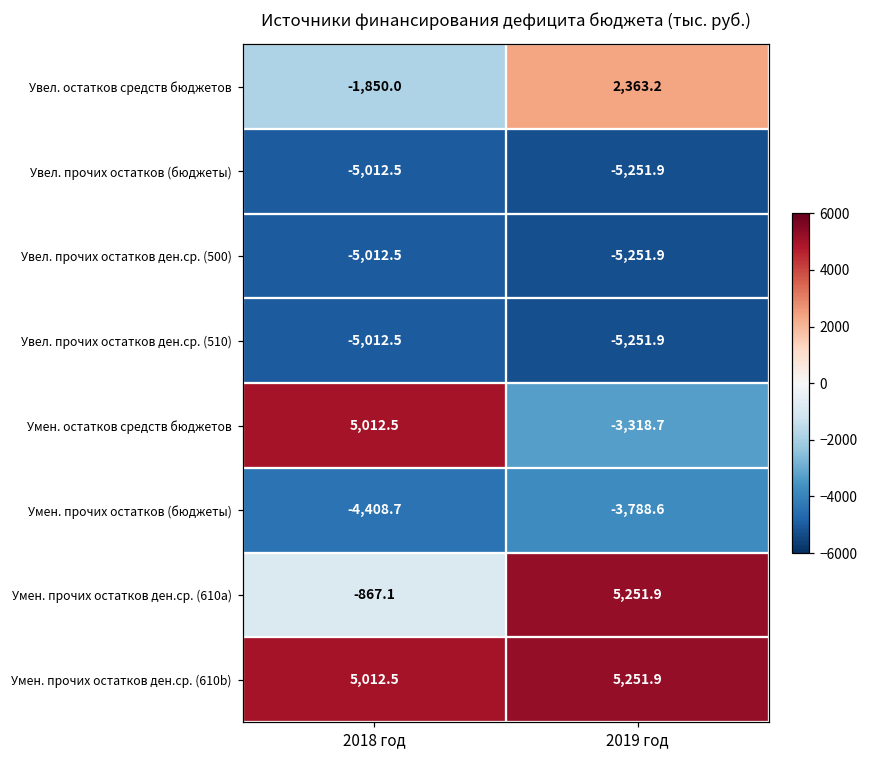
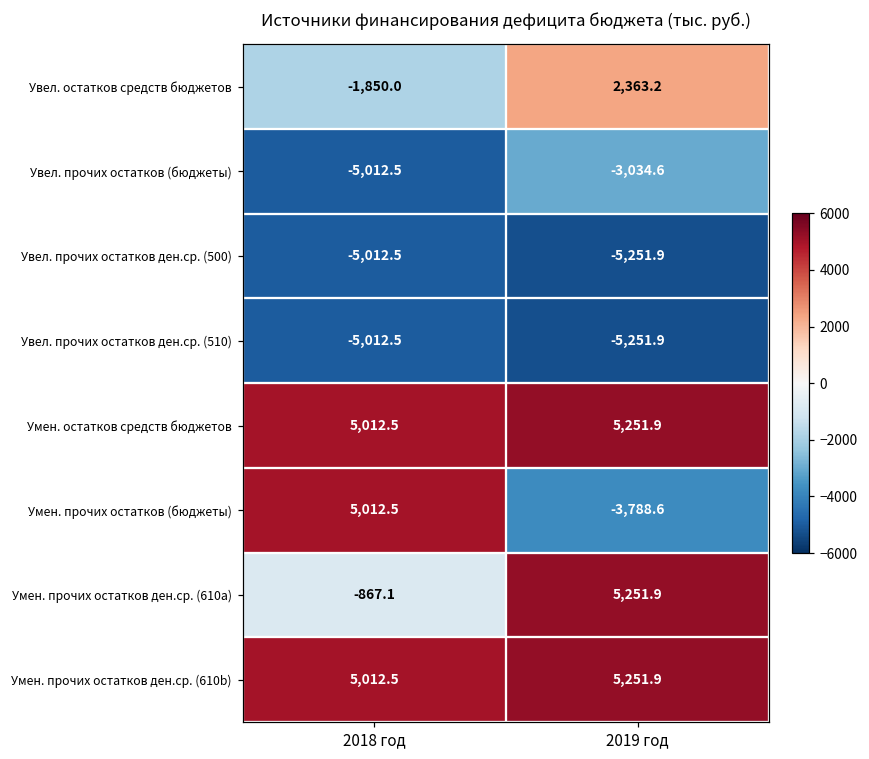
Увел. прочих остатков (бюджеты), 2019 год: -5,251.9 -> -3,034.6
Умен. остатков средств бюджетов, 2019 год: -3,318.7 -> 5,251.9
Умен. прочих остатков (бюджеты), 2018 год: -4,408.7 -> 5,012.5
